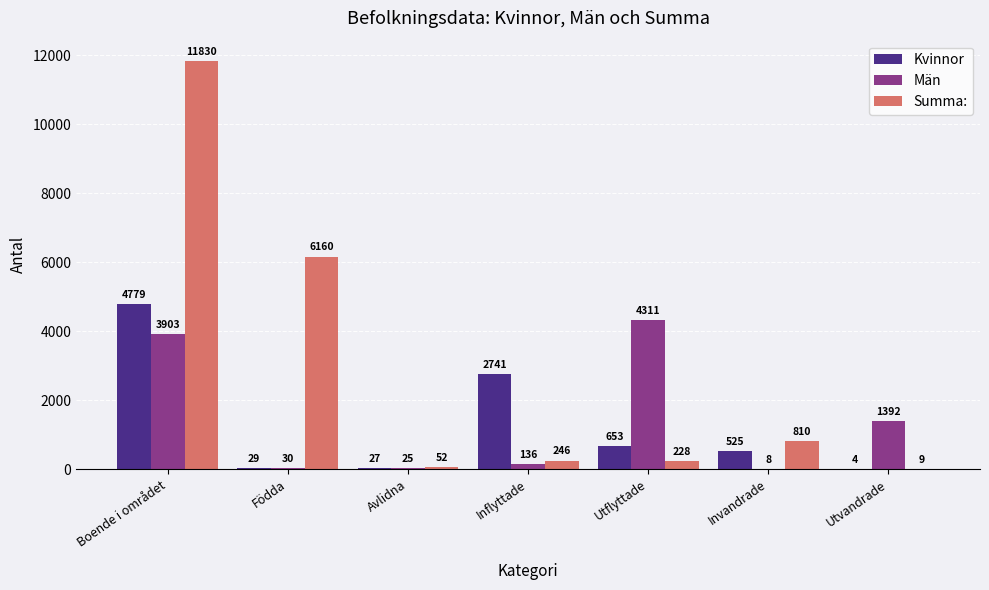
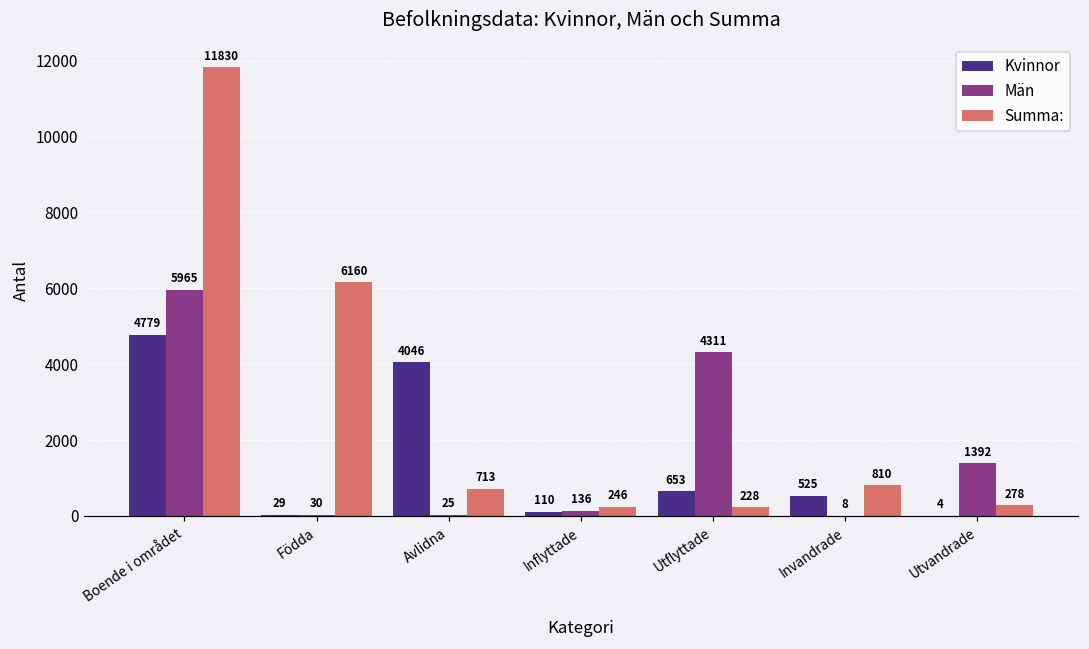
Män, Boende i området: 3903 -> 5965
Kvinnor, Avlidna: 27 -> 4046
Summa:, Avlidna: 52 -> 713
Kvinnor, Inflyttade: 2741 -> 110
Summa:, Utvandrade: 9 -> 278
